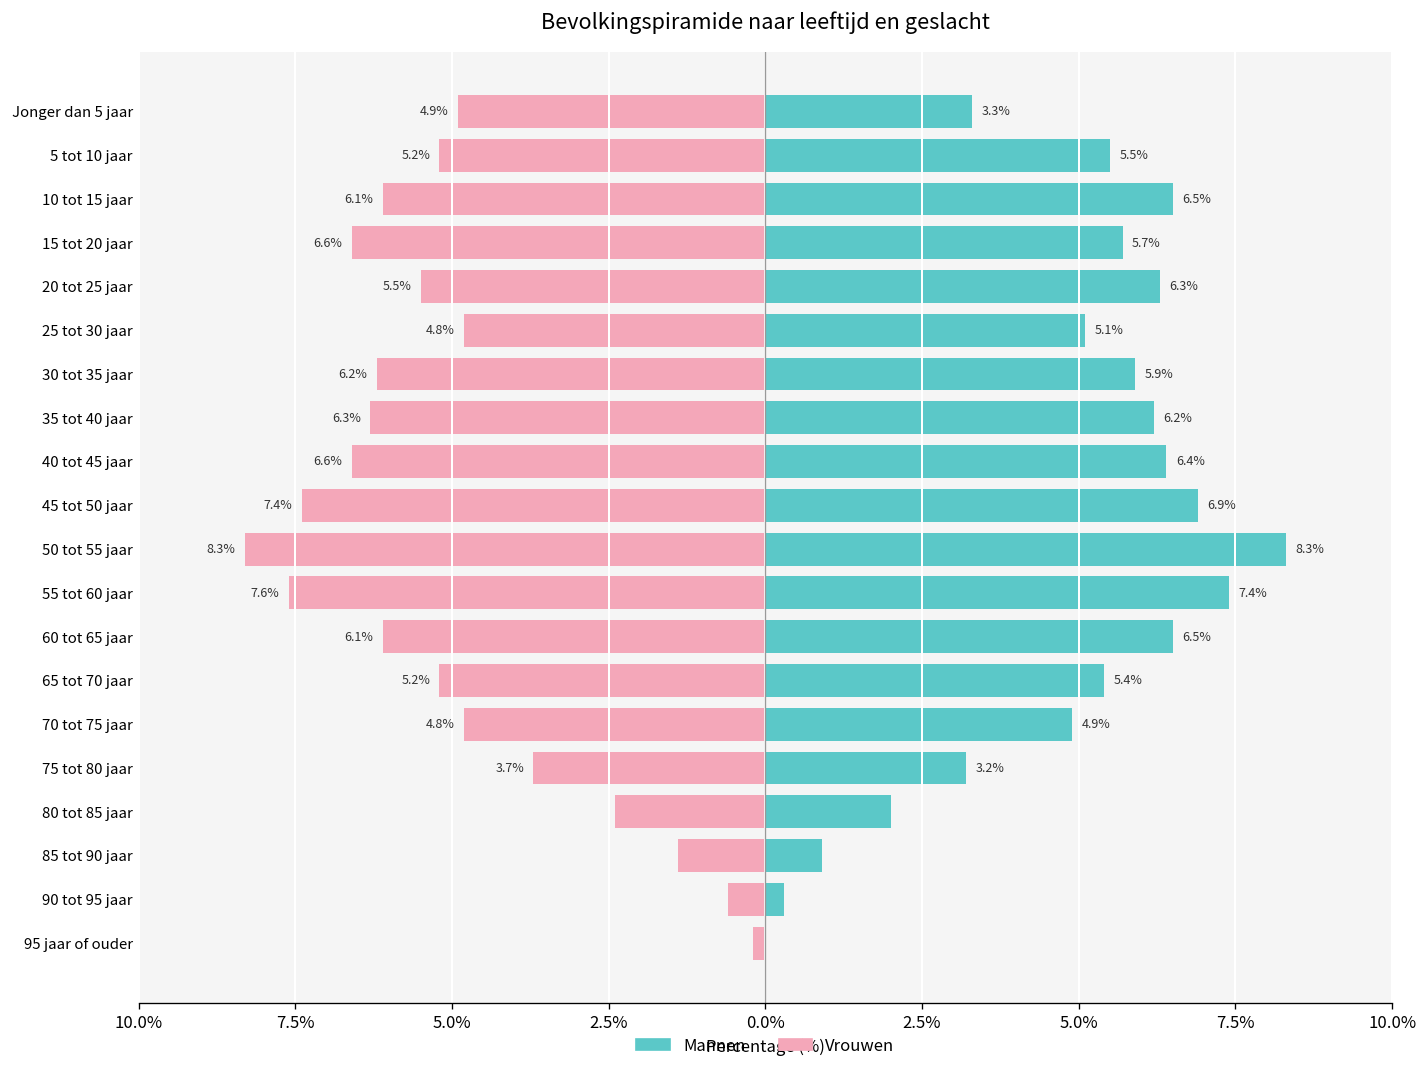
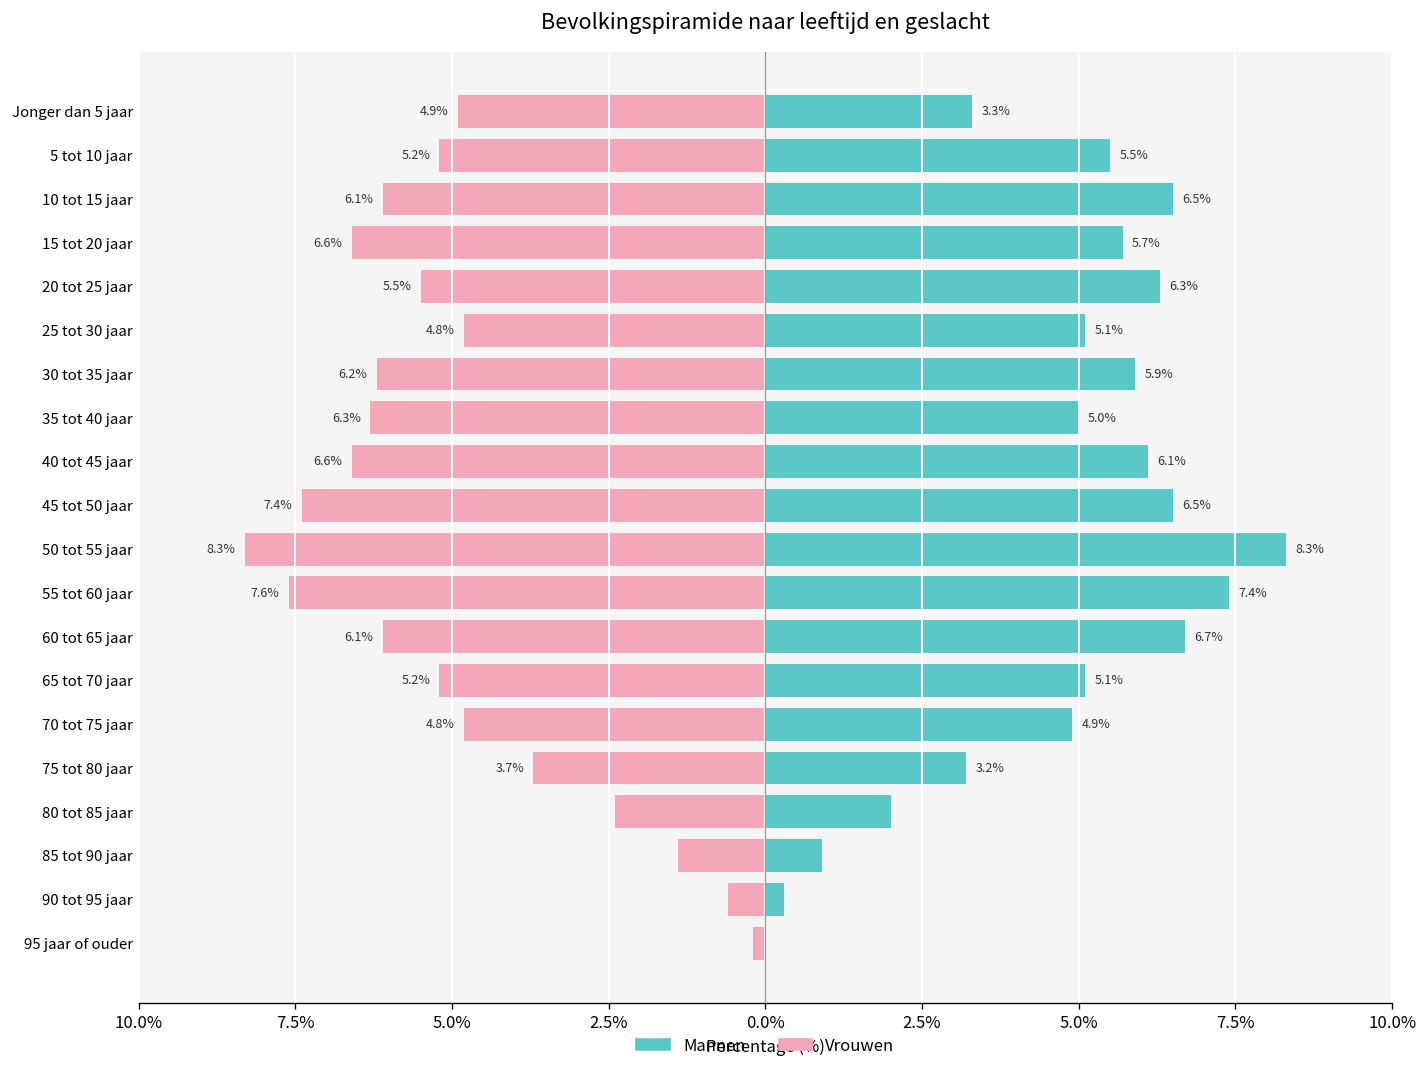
Mannen, 35 tot 40 jaar: 6.2% -> 5.0%
Mannen, 40 tot 45 jaar: 6.4% -> 6.1%
Mannen, 45 tot 50 jaar: 6.9% -> 6.5%
Mannen, 60 tot 65 jaar: 6.5% -> 6.7%
Mannen, 65 tot 70 jaar: 5.4% -> 5.1%
